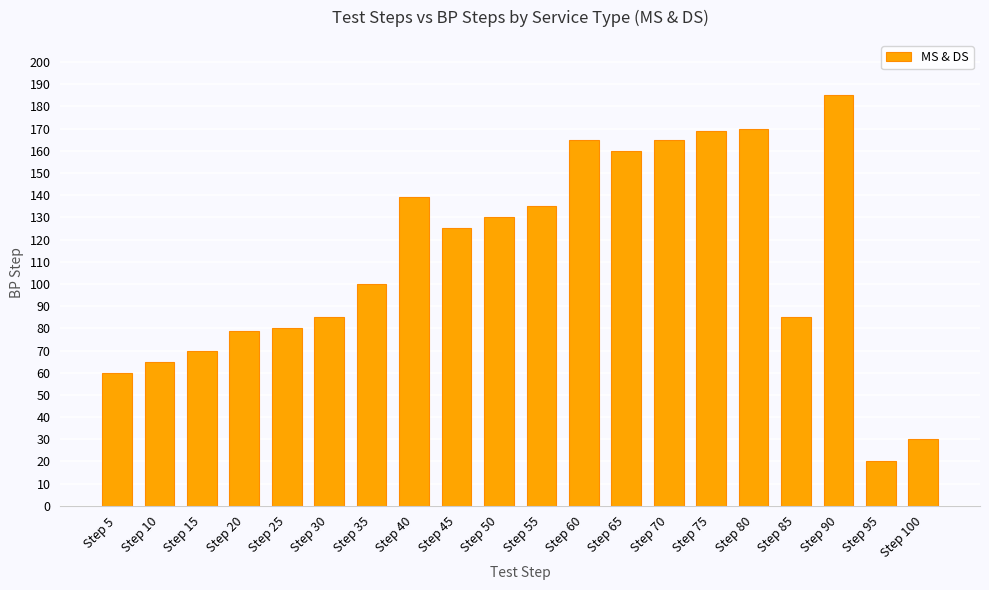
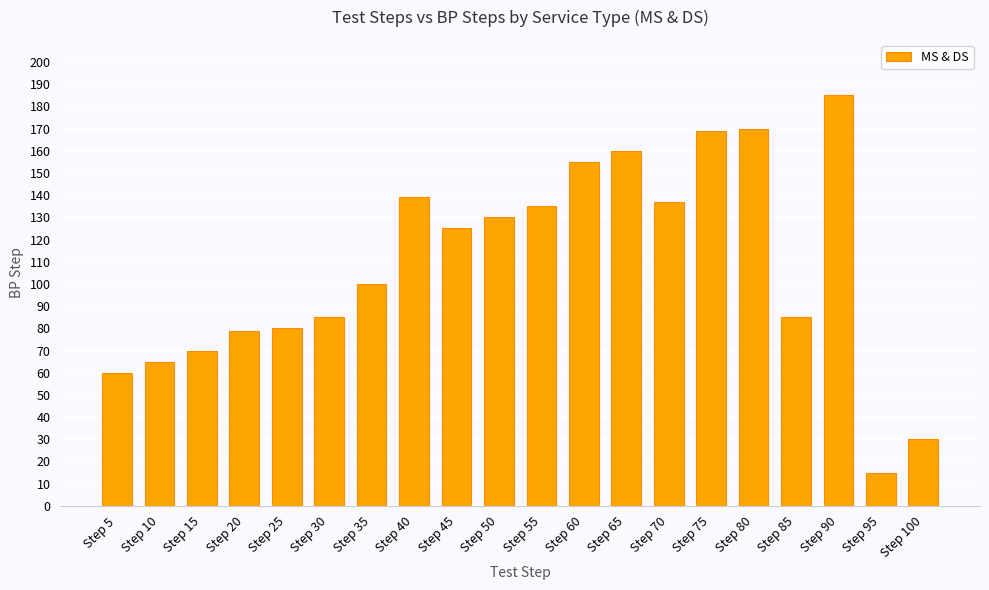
Step 60: 165 -> 155
Step 70: 165 -> 137
Step 95: 20 -> 15
